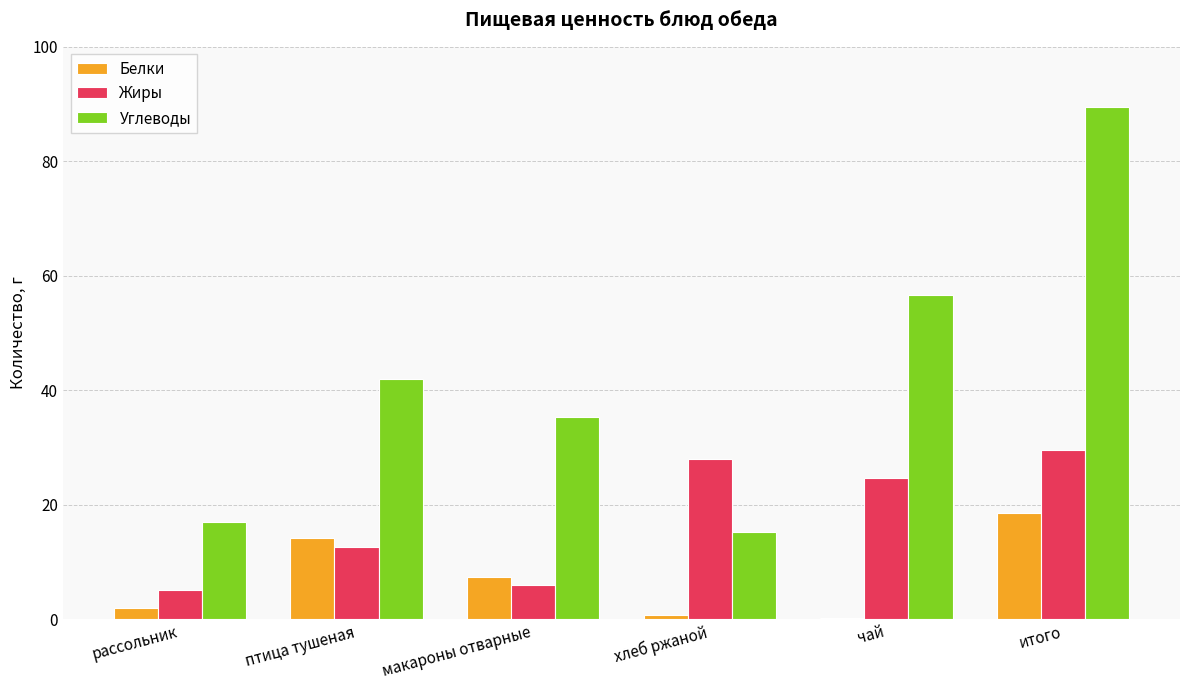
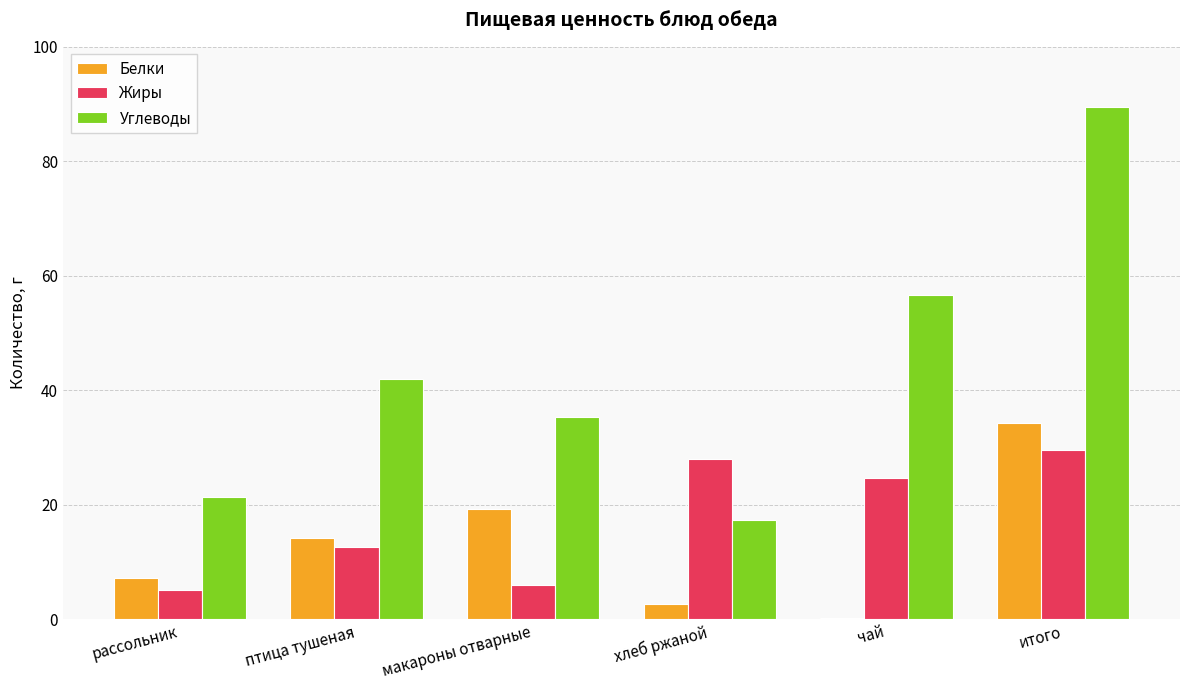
Белки, рассольник: 2 -> 7
Углеводы, рассольник: 17 -> 21
Белки, макароны отварные: 7 -> 19
Белки, хлеб ржаной: 1 -> 3
Углеводы, хлеб ржаной: 15 -> 17
Белки, итого: 19 -> 34
